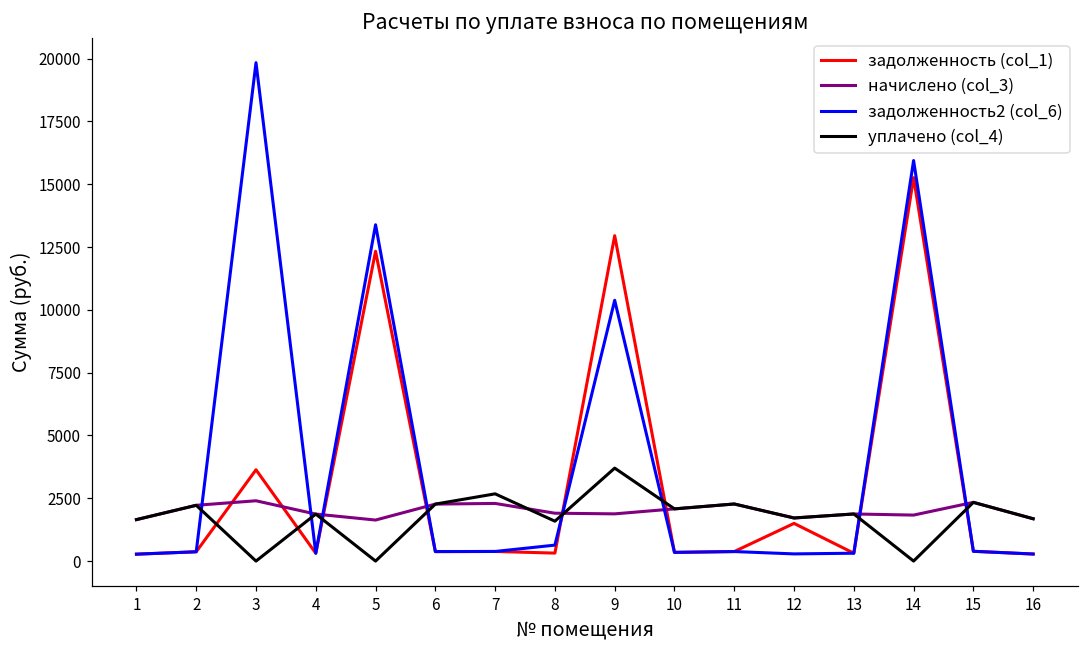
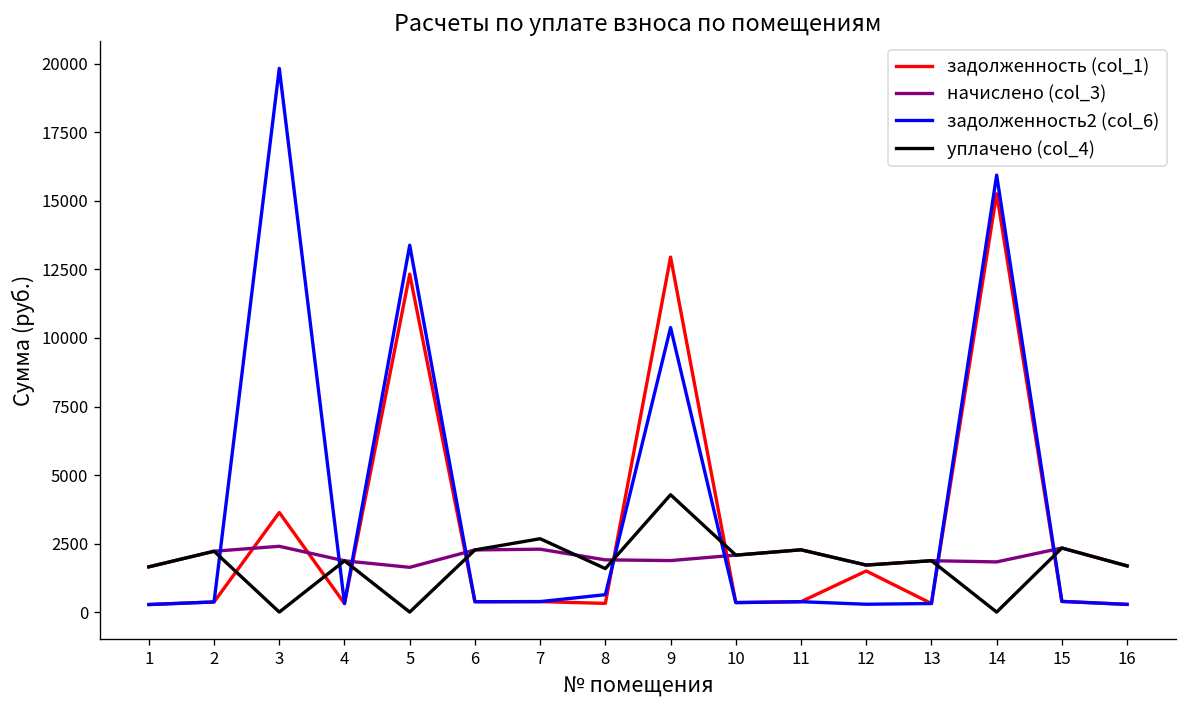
уплачено (col_4), 9: 3700 -> 4300
